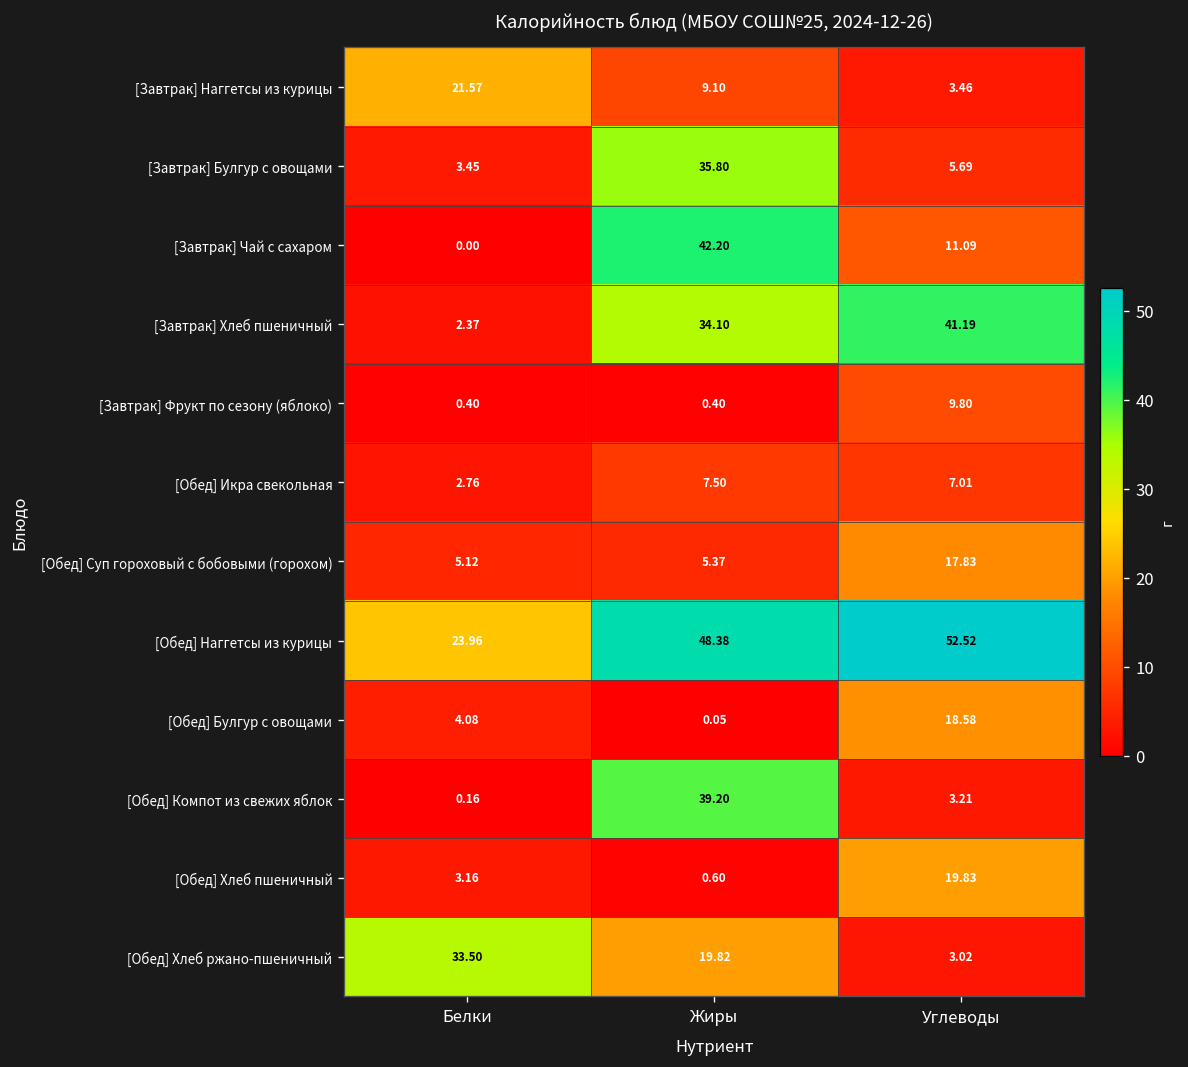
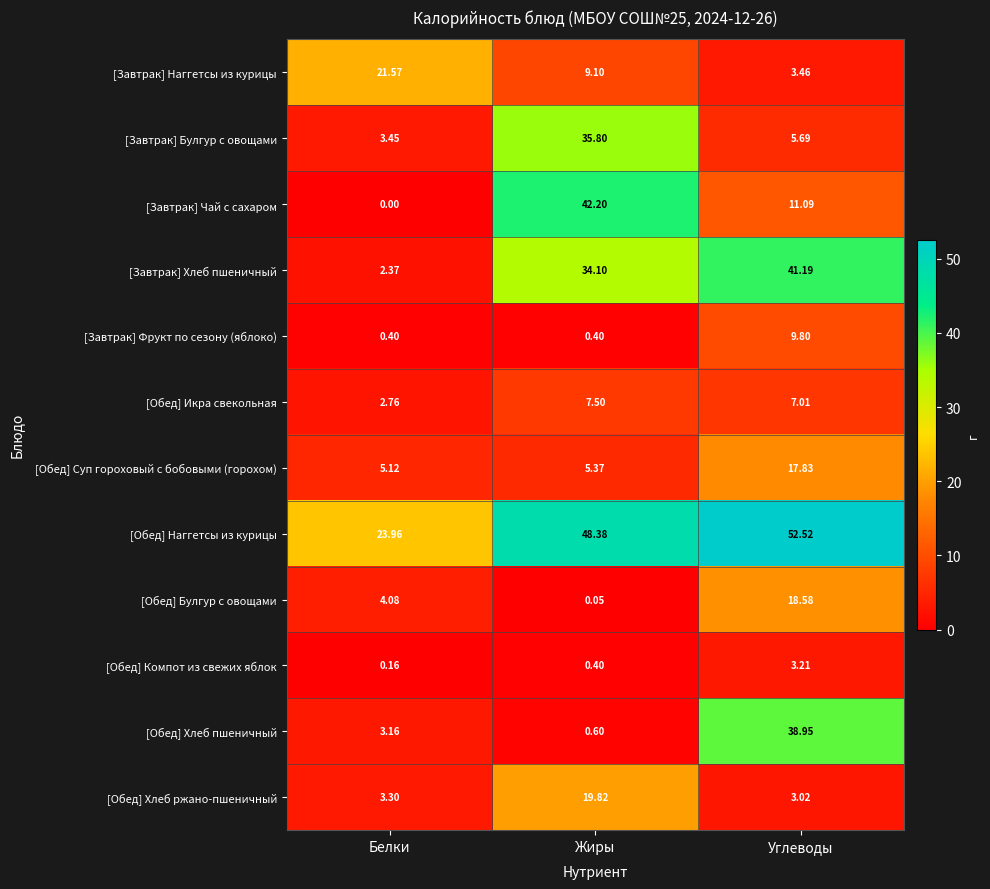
[Обед] Компот из свежих яблок, Жиры: 39.20 -> 0.40
[Обед] Хлеб пшеничный, Углеводы: 19.83 -> 38.95
[Обед] Хлеб ржано-пшеничный, Белки: 33.50 -> 3.30
